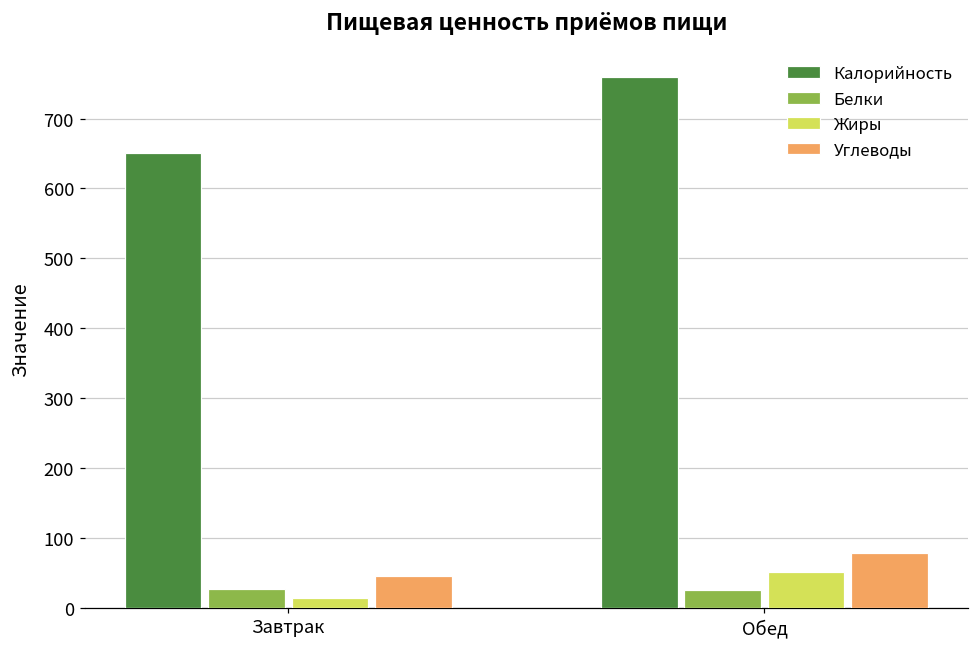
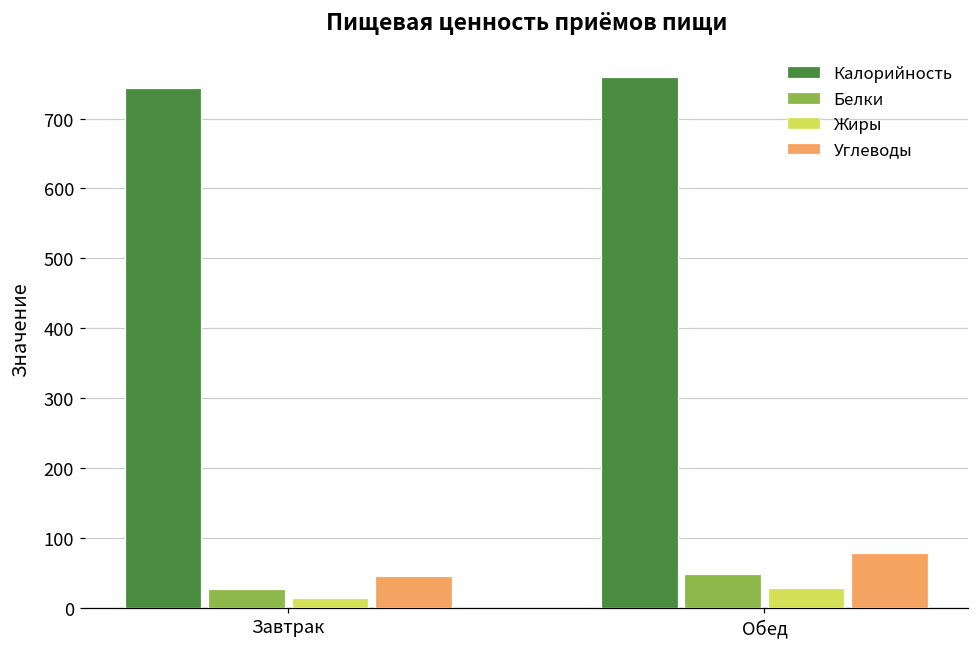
Калорийность, Завтрак: 650 -> 740
Белки, Обед: 30 -> 50
Жиры, Обед: 50 -> 30
